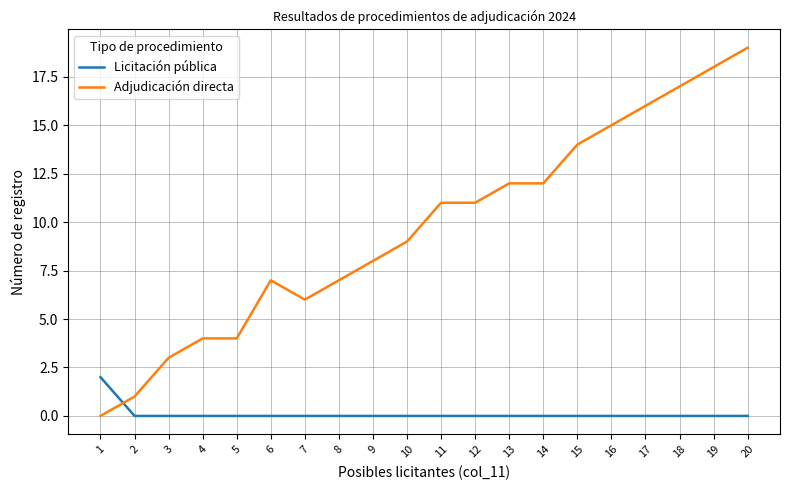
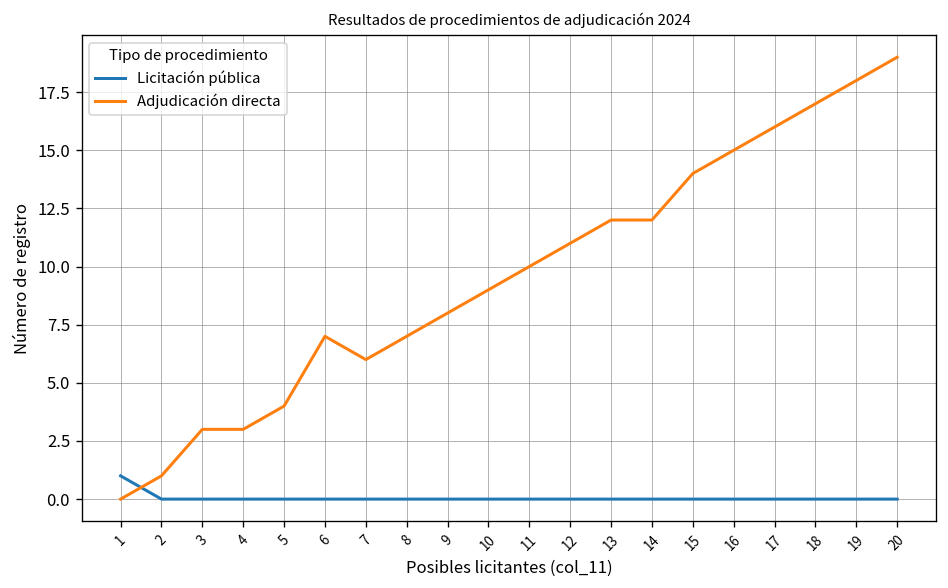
Licitación pública, 1: 2 -> 1
Adjudicación directa, 4: 4 -> 3
Adjudicación directa, 11: 11 -> 10
